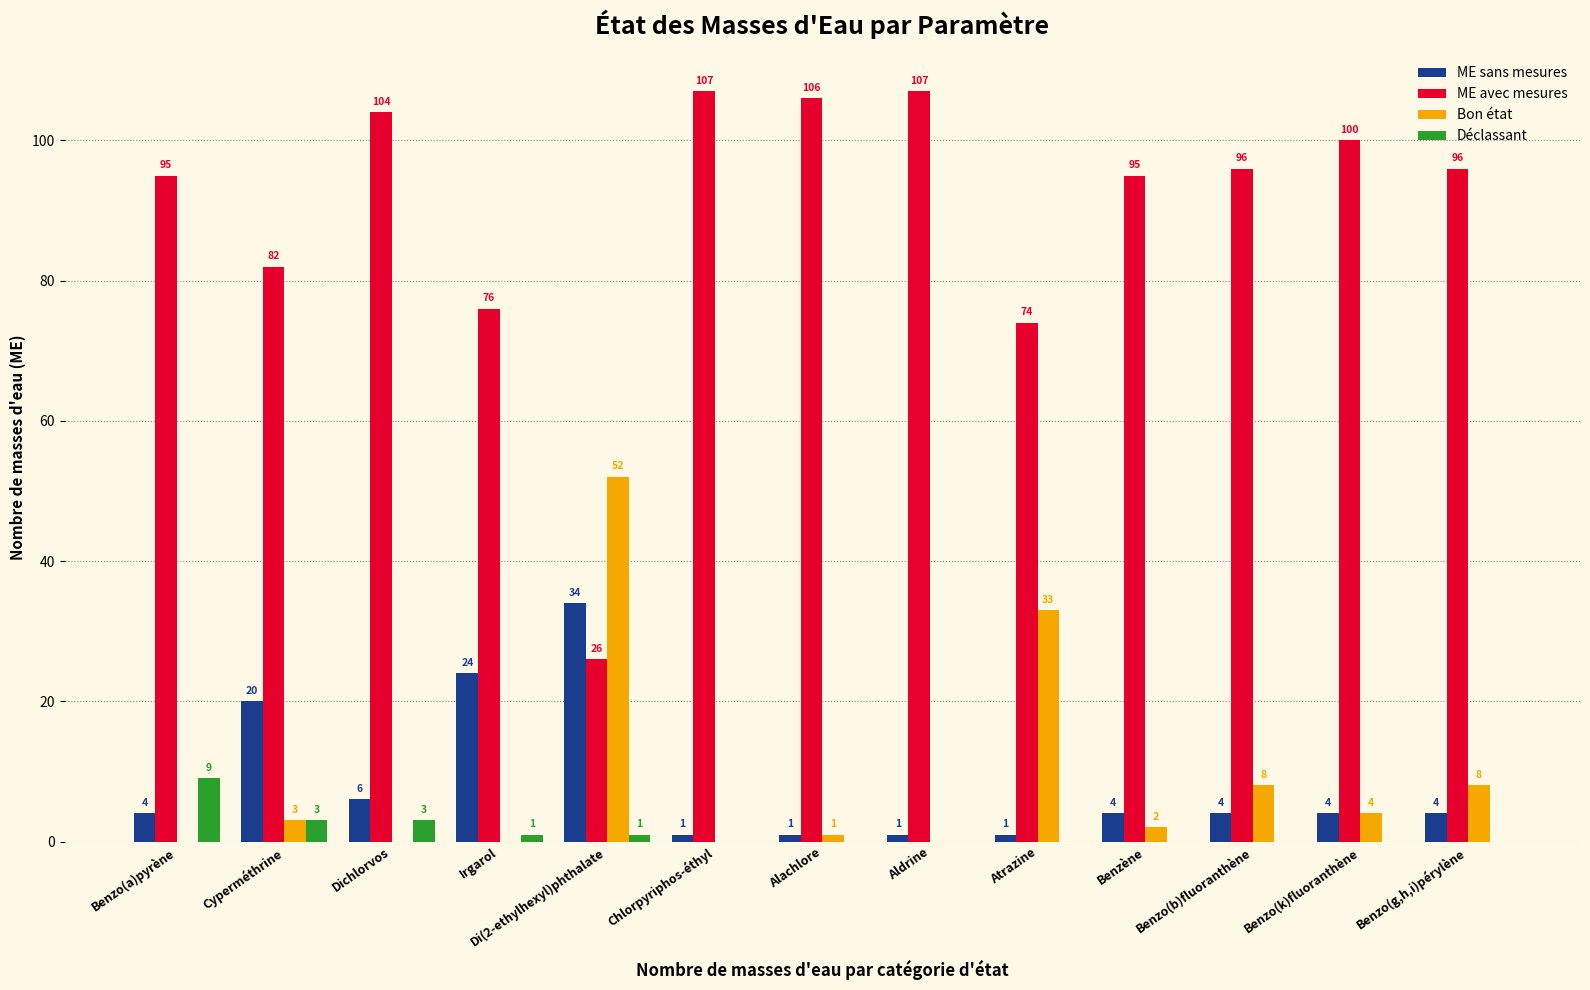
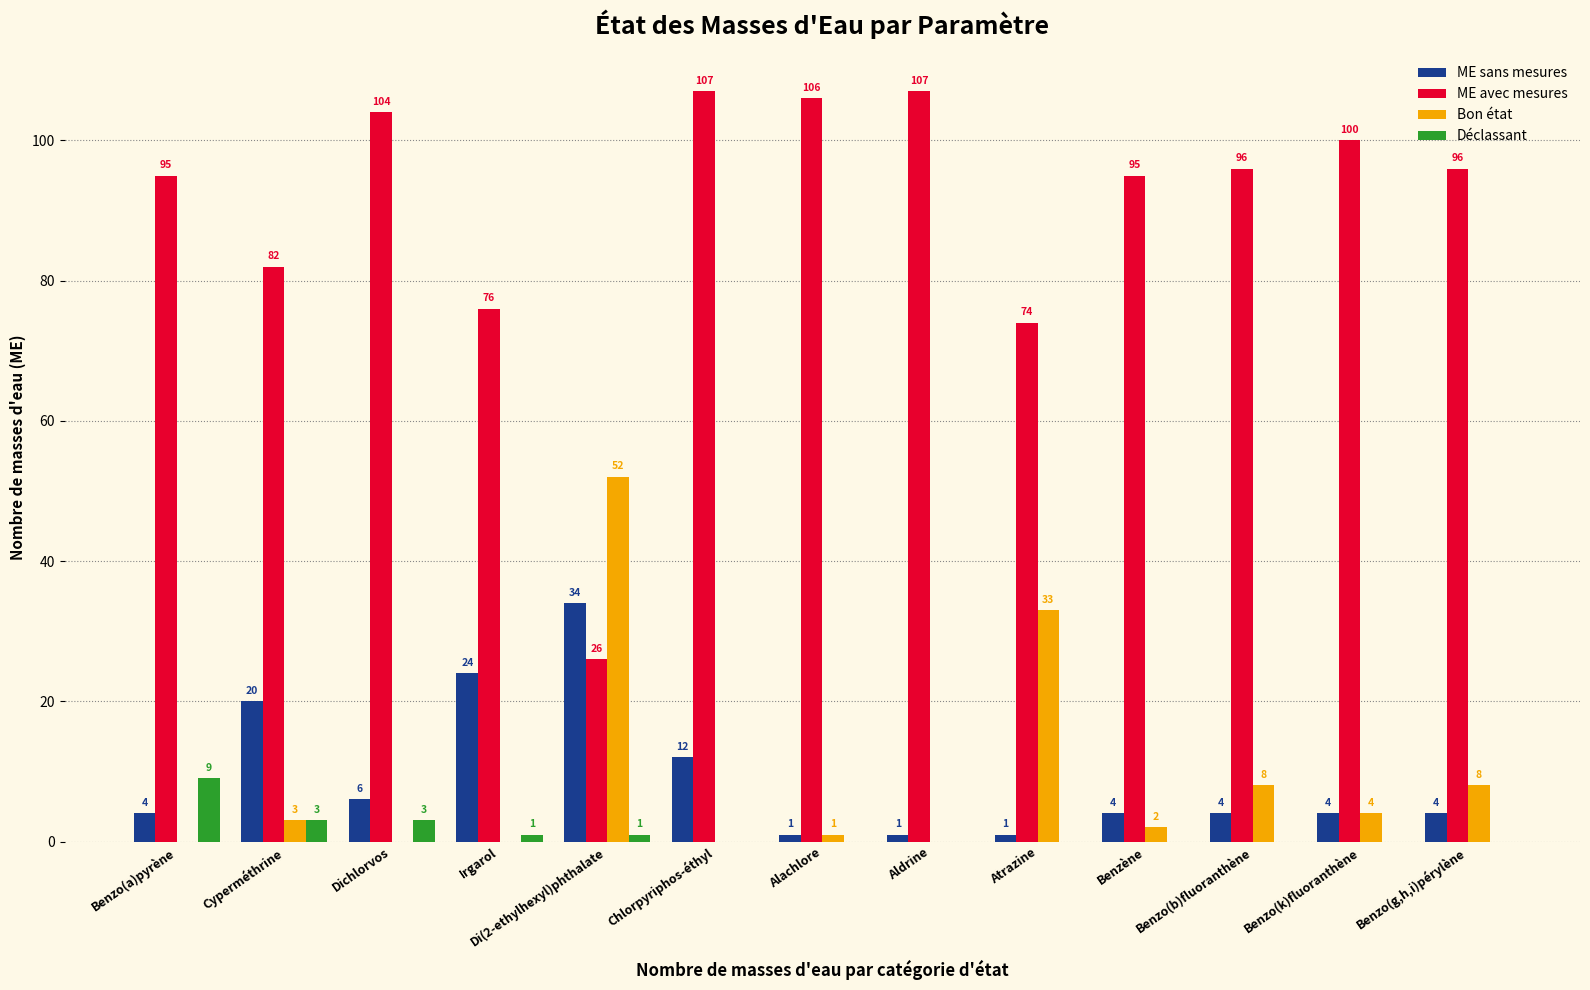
ME sans mesures, Chlorpyriphos-éthyl: 1 -> 12
